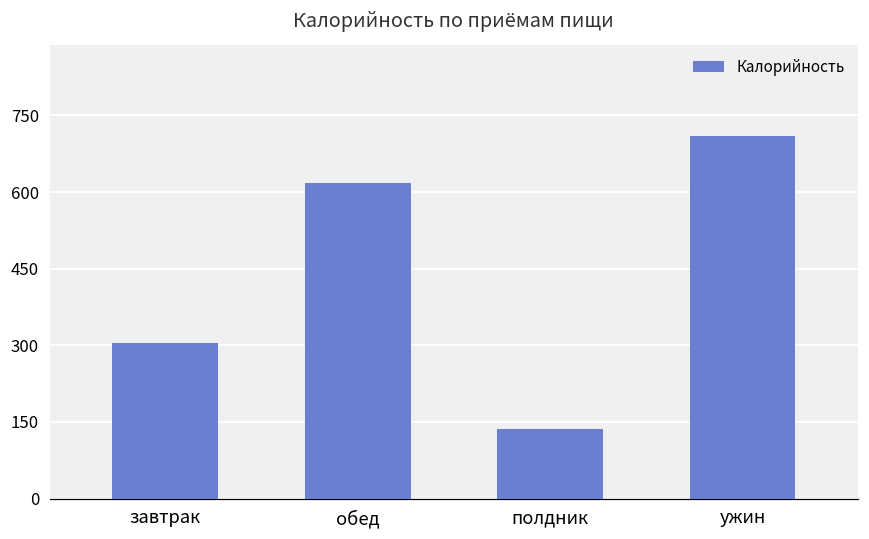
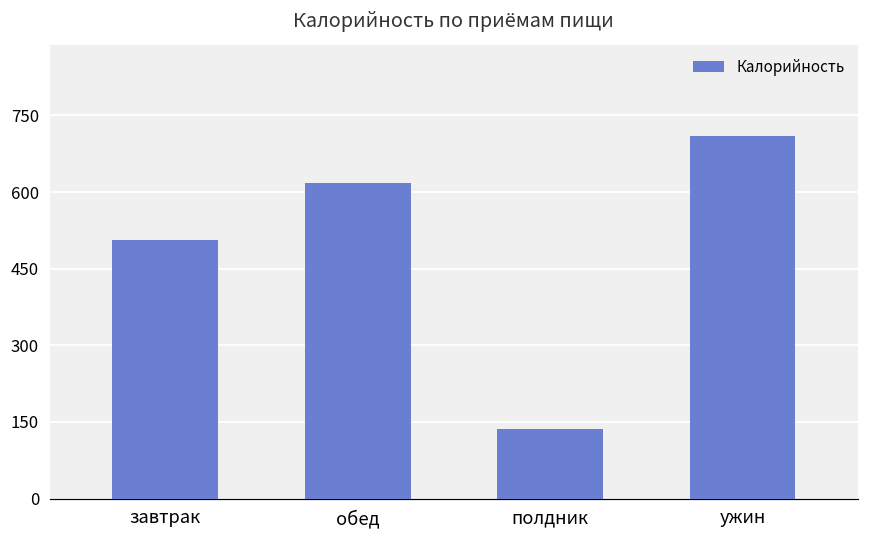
завтрак: 300 -> 510
